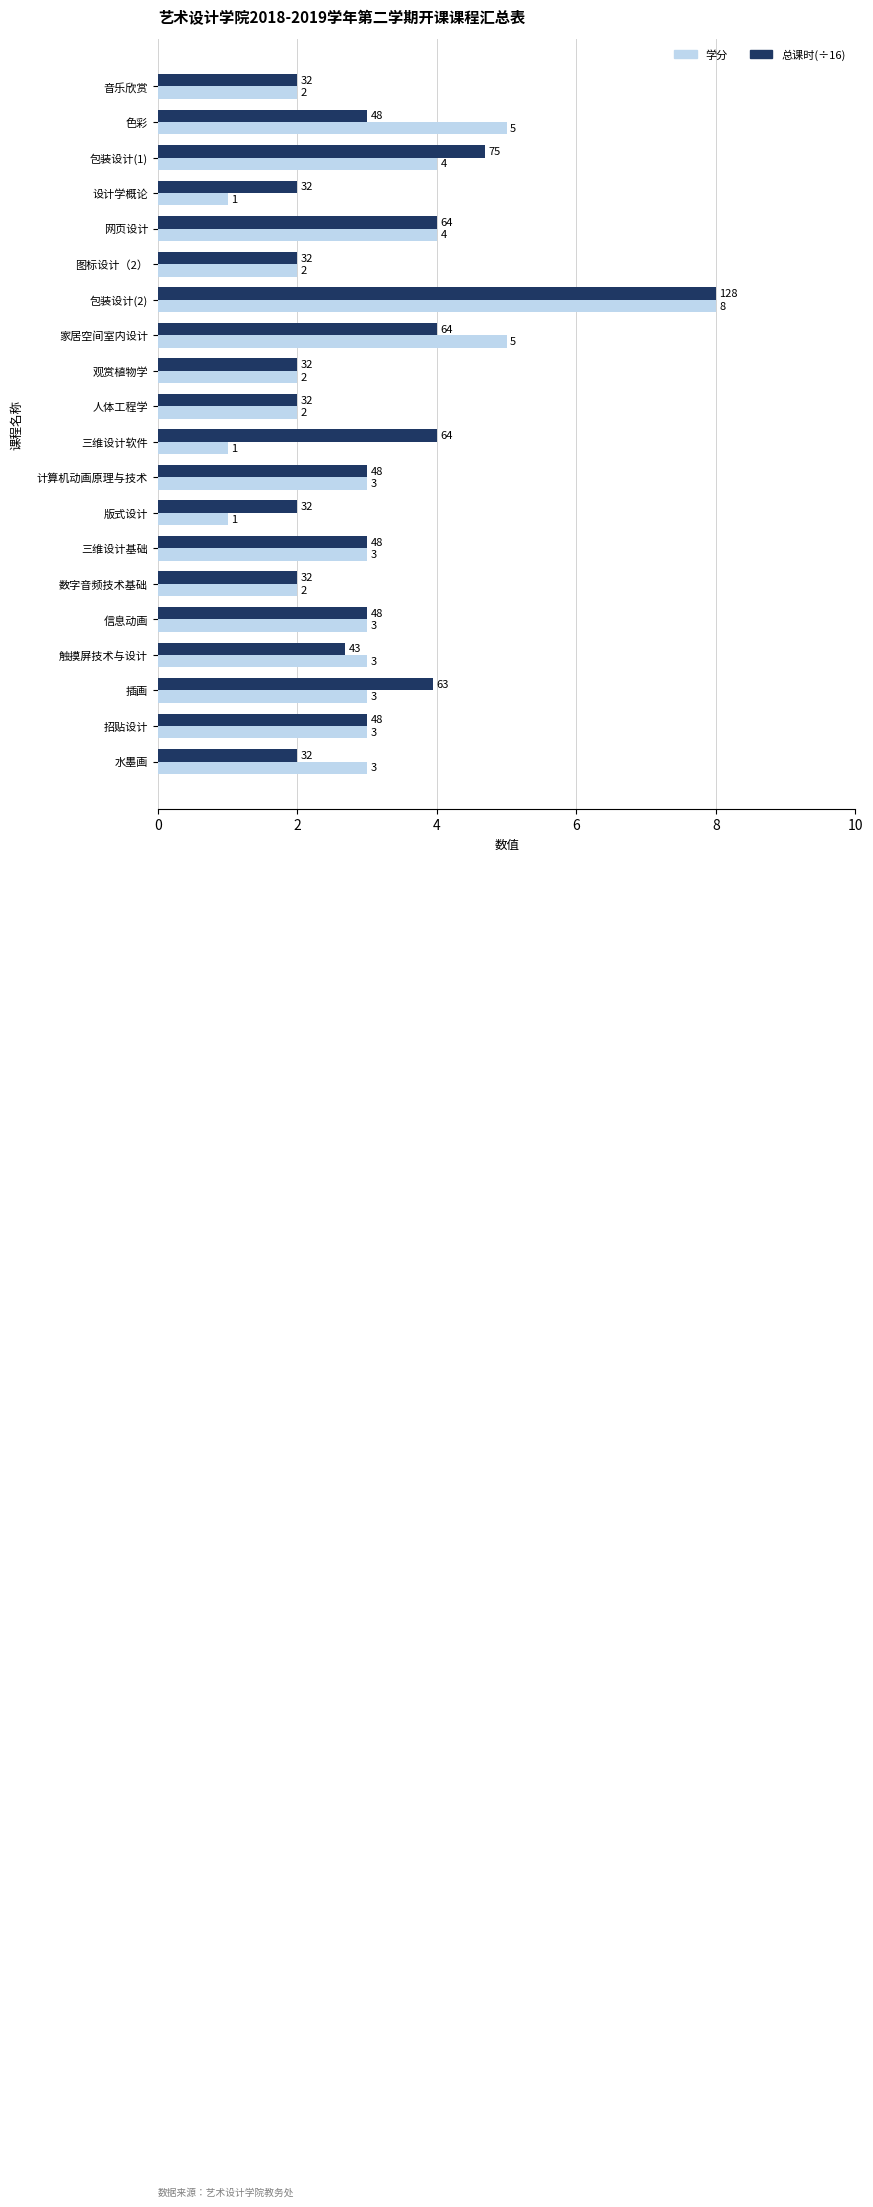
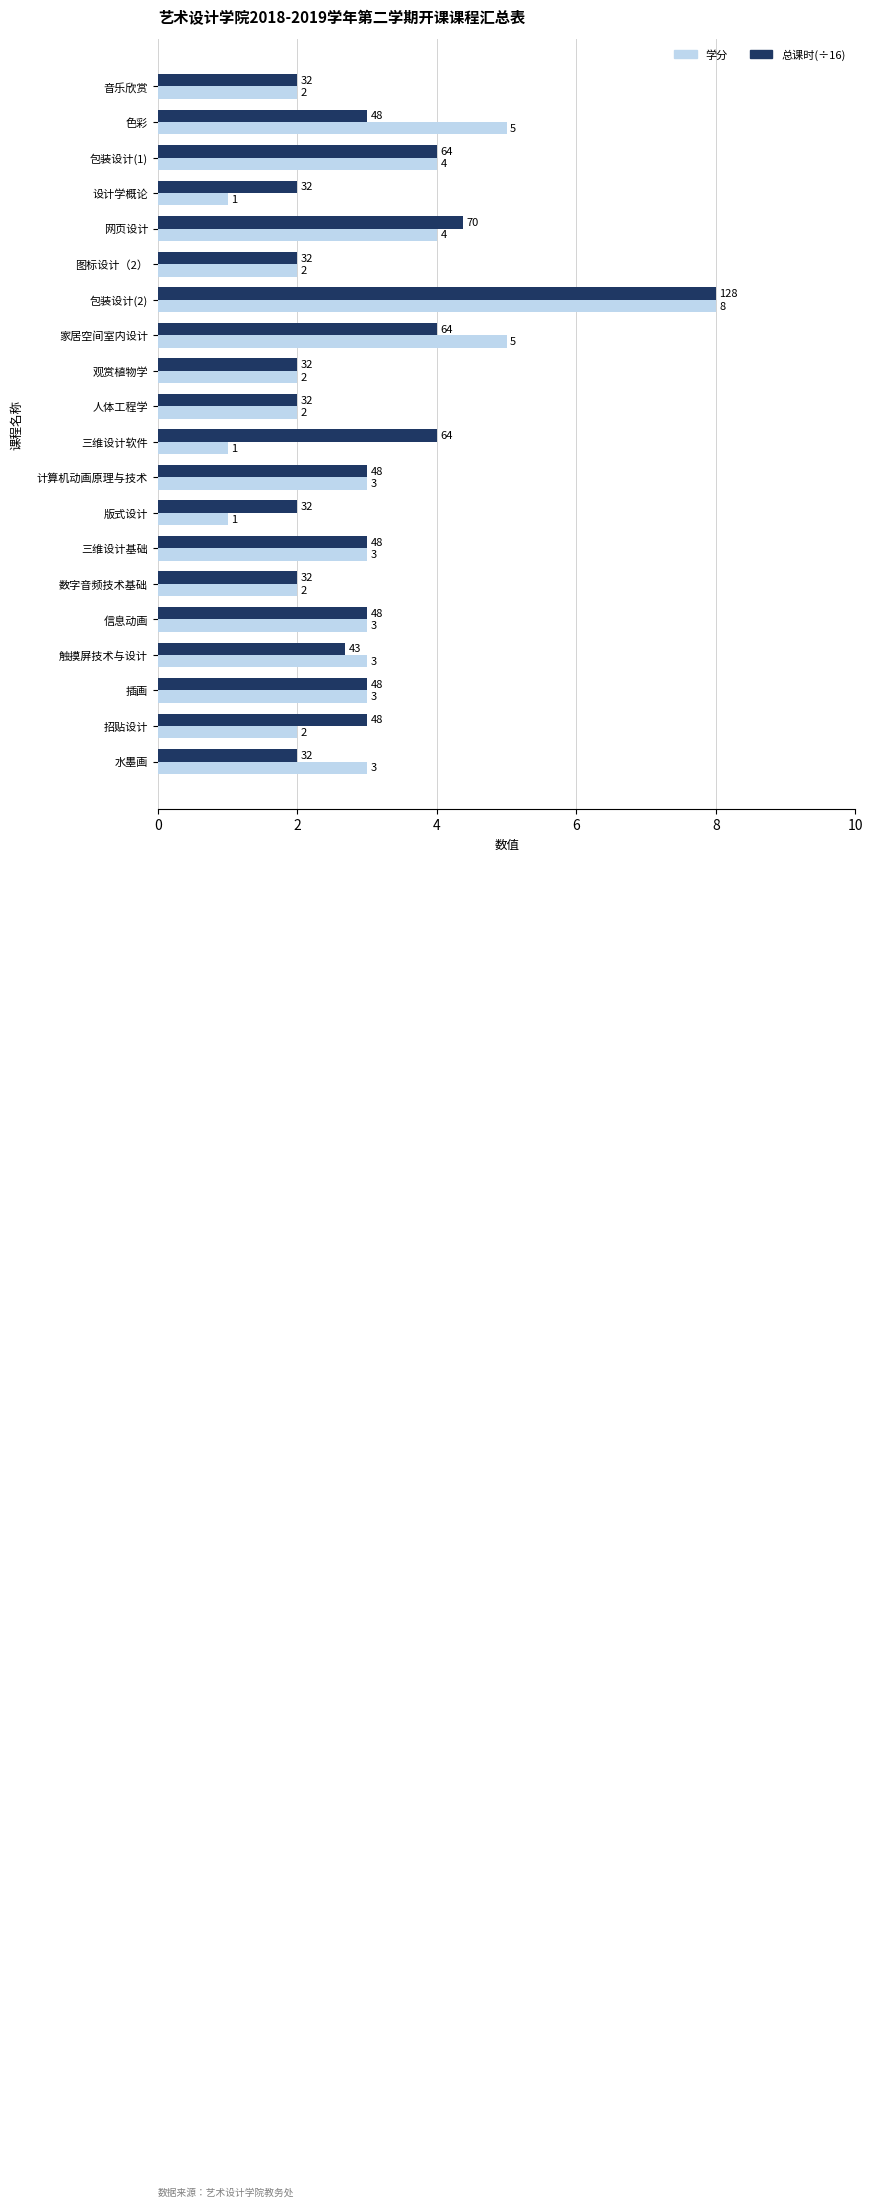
总课时(÷16), 包装设计(1): 75 -> 64
总课时(÷16), 网页设计: 64 -> 70
总课时(÷16), 插画: 63 -> 48
学分, 招贴设计: 3 -> 2
